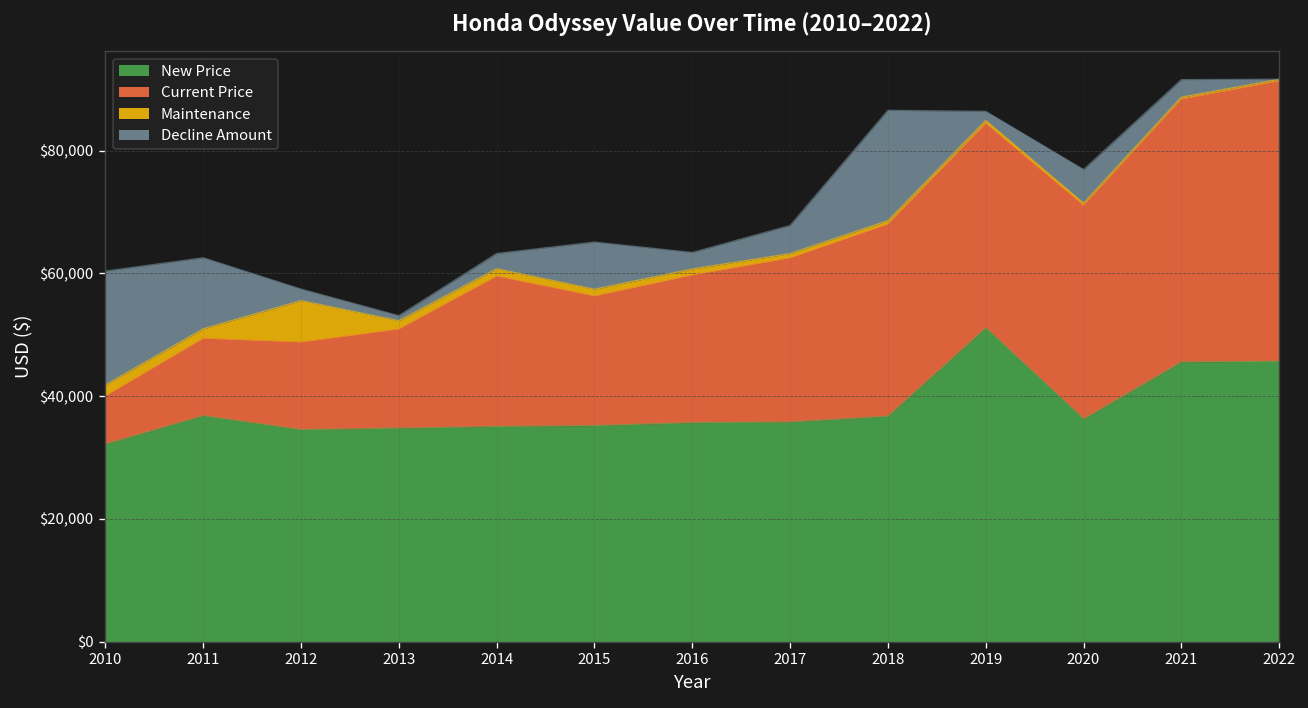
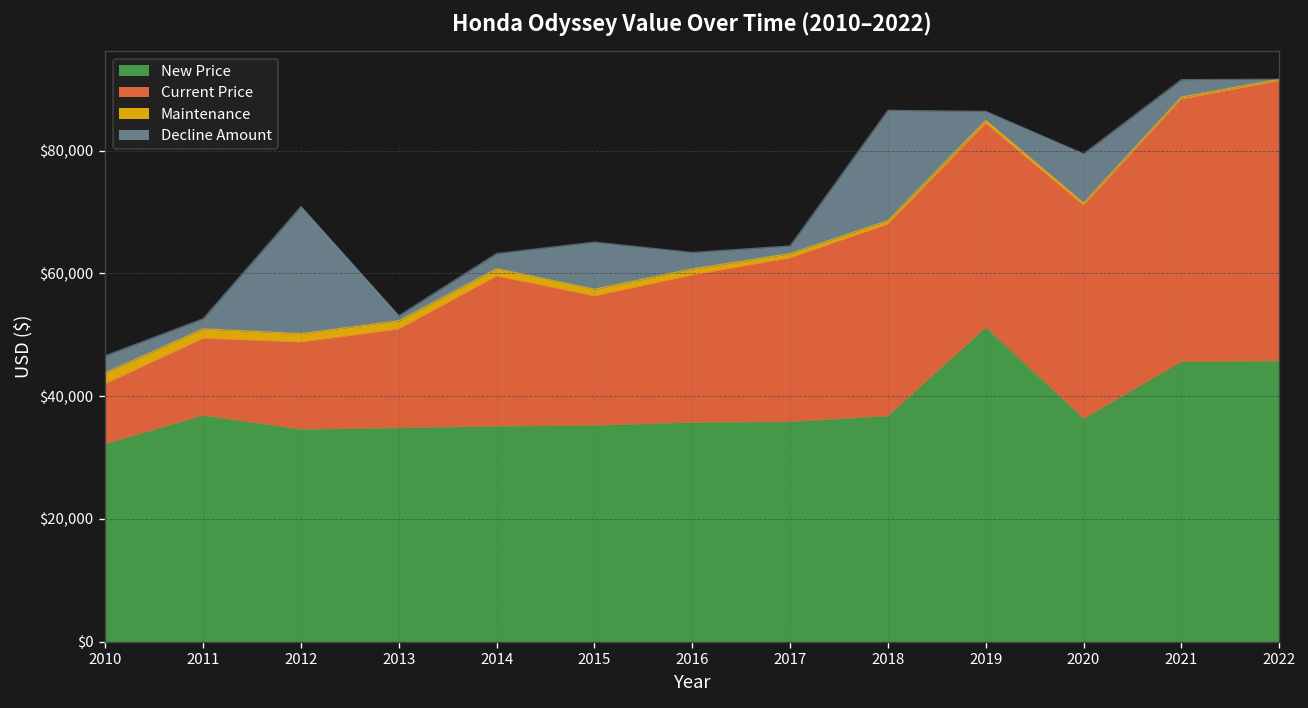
Current Price, 2010: $8,000 -> $10,000
Decline Amount, 2010: $19,000 -> $3,000
Decline Amount, 2011: $12,000 -> $2,000
Maintenance, 2012: $7,000 -> $1,000
Decline Amount, 2012: $2,000 -> $21,000
Decline Amount, 2017: $5,000 -> $1,000
Decline Amount, 2020: $5,000 -> $8,000
